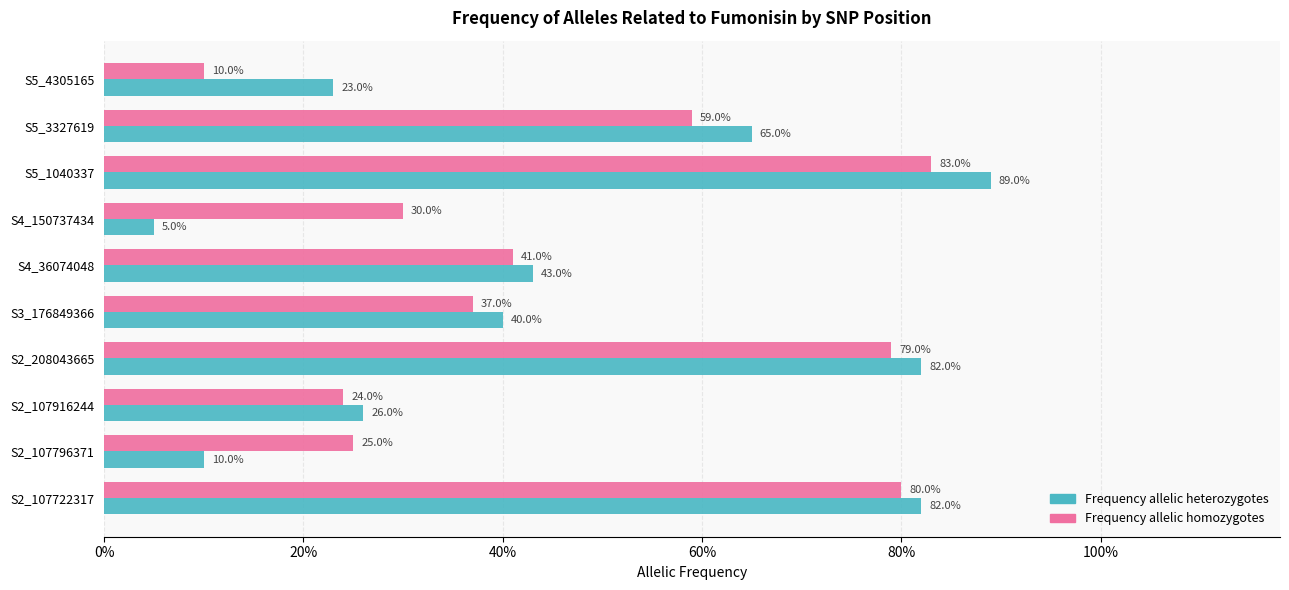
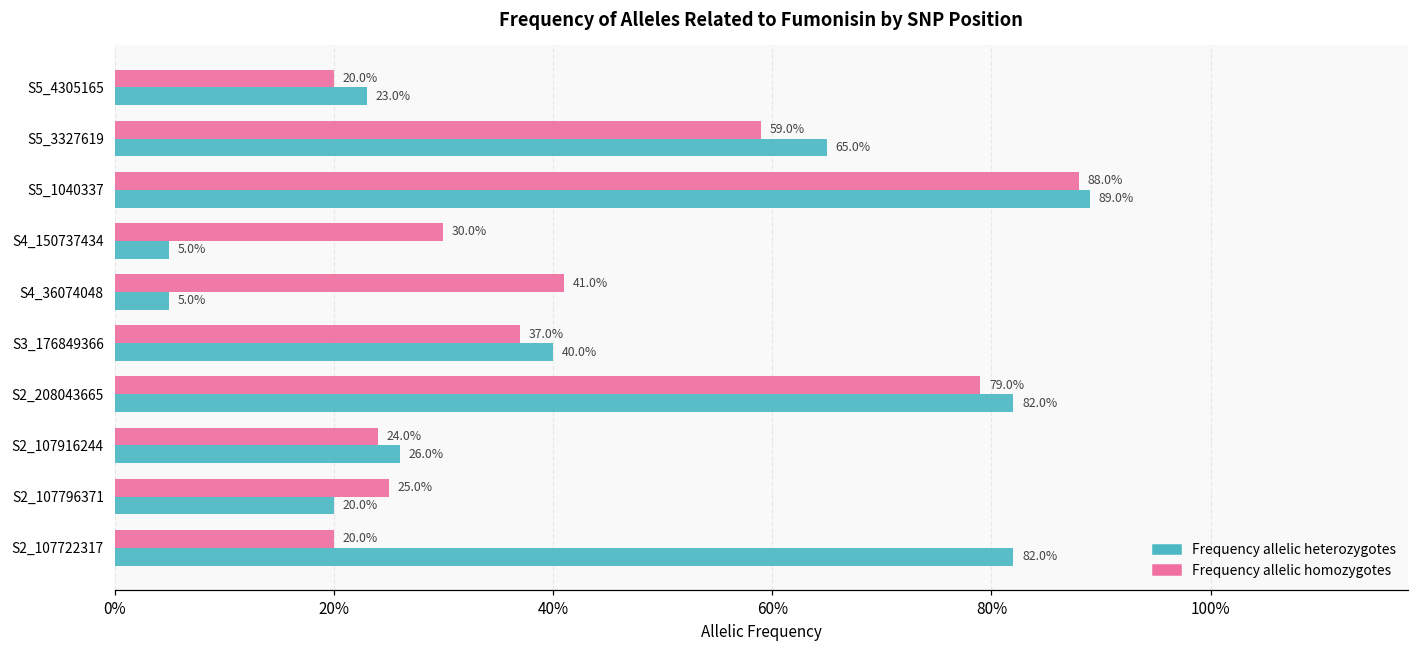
Frequency allelic homozygotes, S5_4305165: 10.0% -> 20.0%
Frequency allelic homozygotes, S5_1040337: 83.0% -> 88.0%
Frequency allelic heterozygotes, S4_36074048: 43.0% -> 5.0%
Frequency allelic heterozygotes, S2_107796371: 10.0% -> 20.0%
Frequency allelic homozygotes, S2_107722317: 80.0% -> 20.0%
